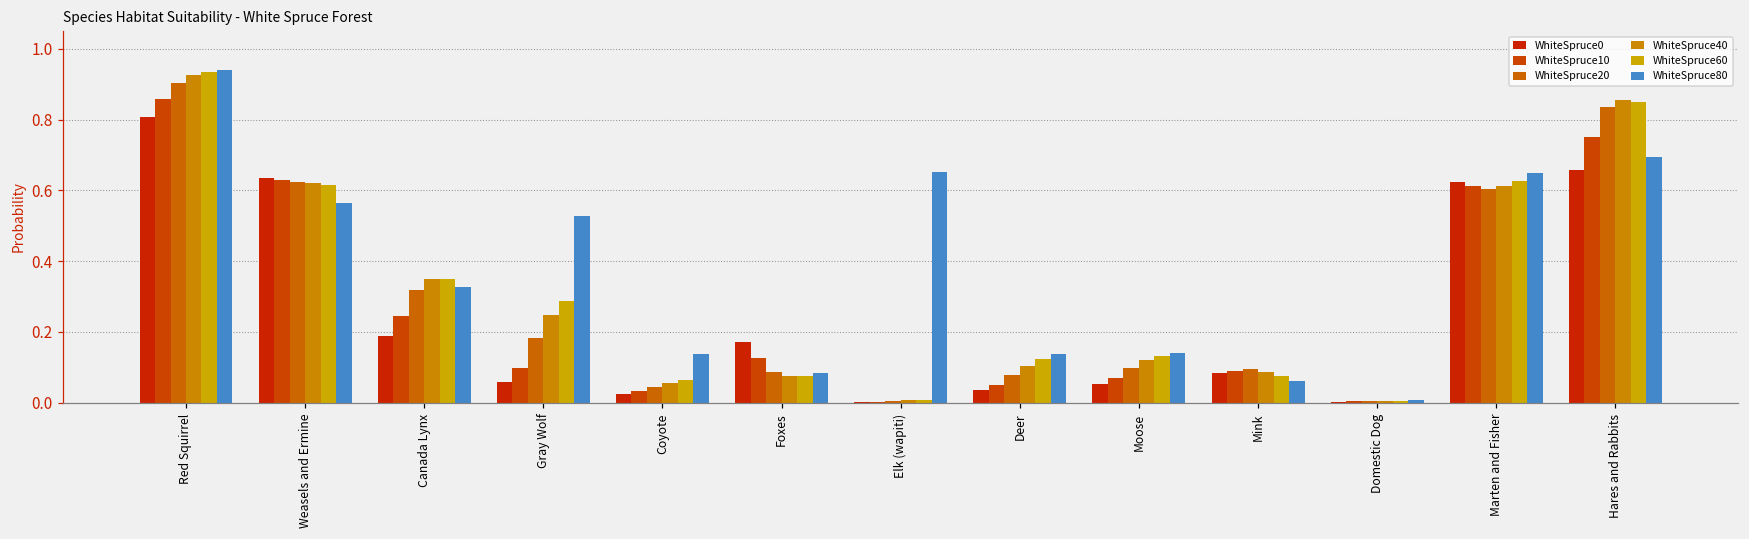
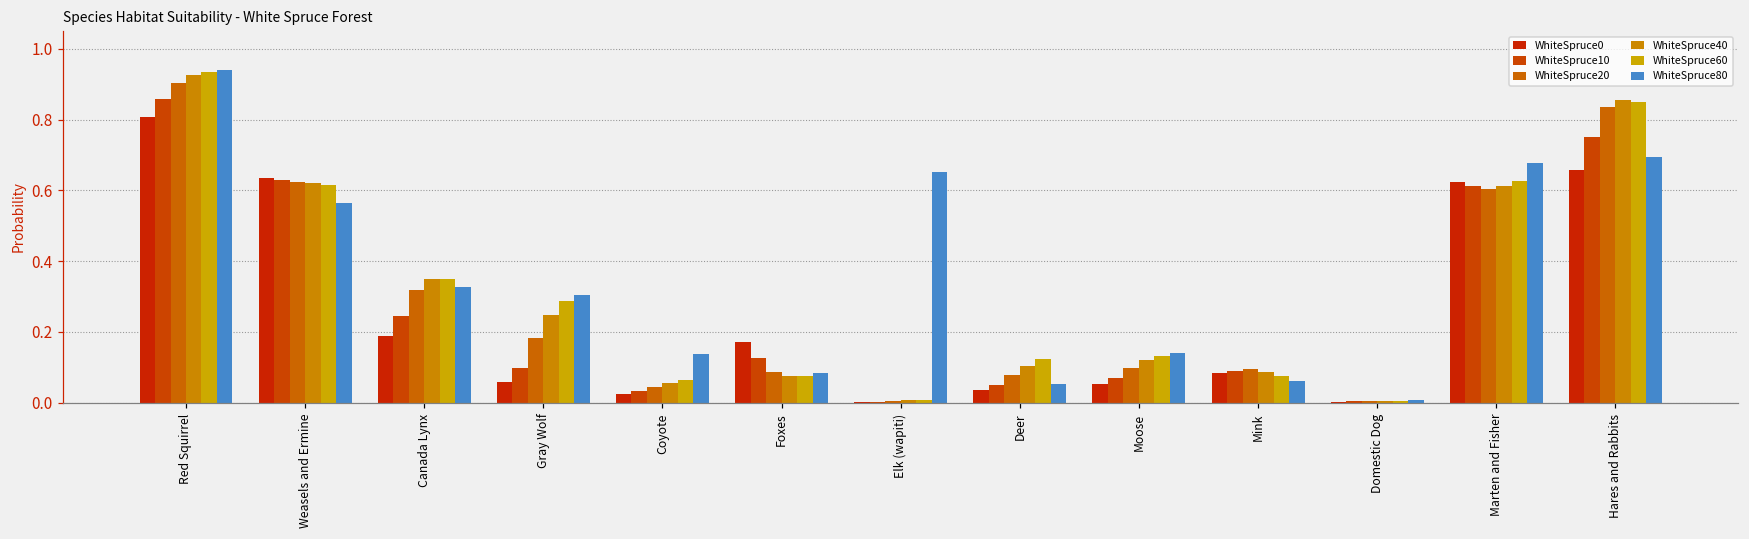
WhiteSpruce80, Gray Wolf: 0.53 -> 0.30
WhiteSpruce80, Deer: 0.14 -> 0.05
WhiteSpruce80, Marten and Fisher: 0.65 -> 0.68
